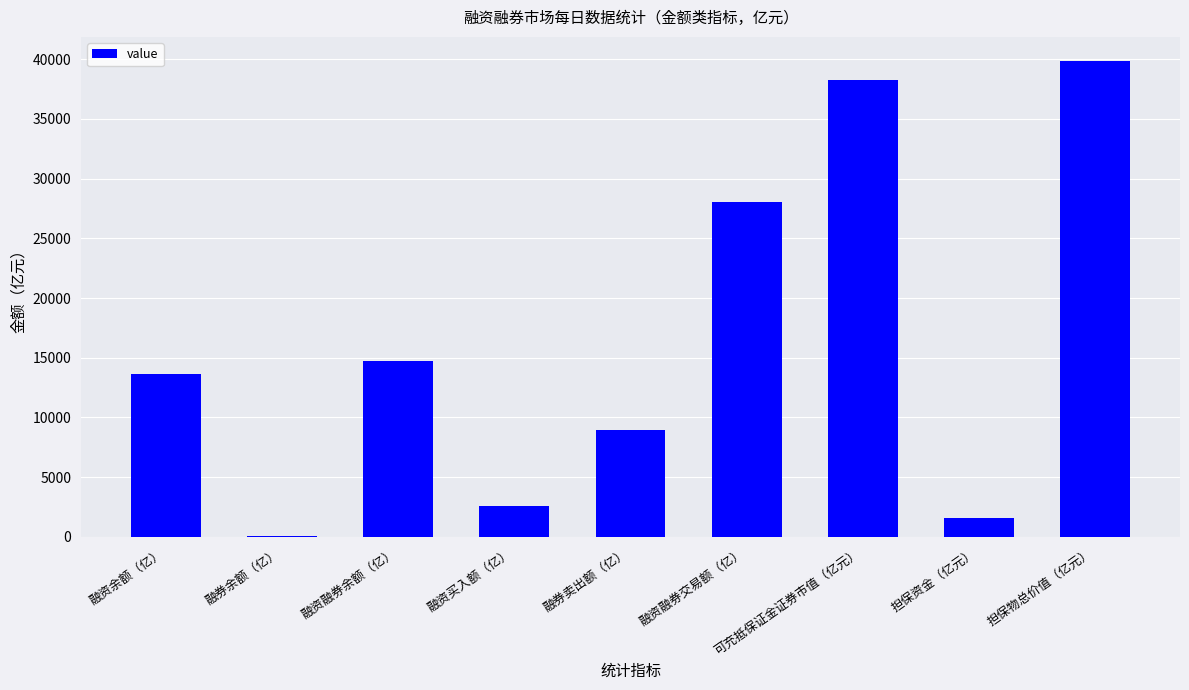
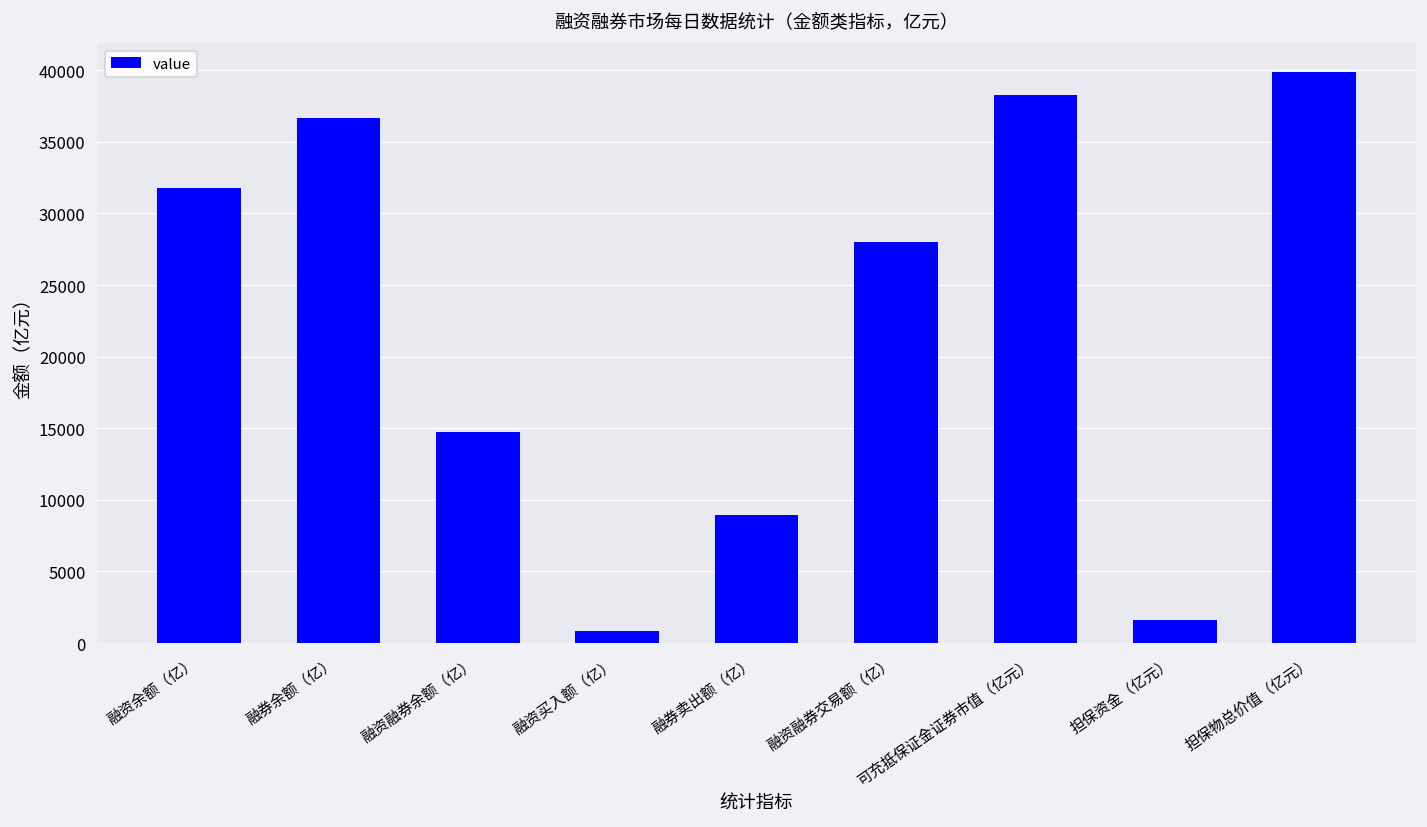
融资余额（亿）: 13600 -> 31800
融券余额（亿）: 100 -> 36700
融资买入额（亿）: 2600 -> 800
